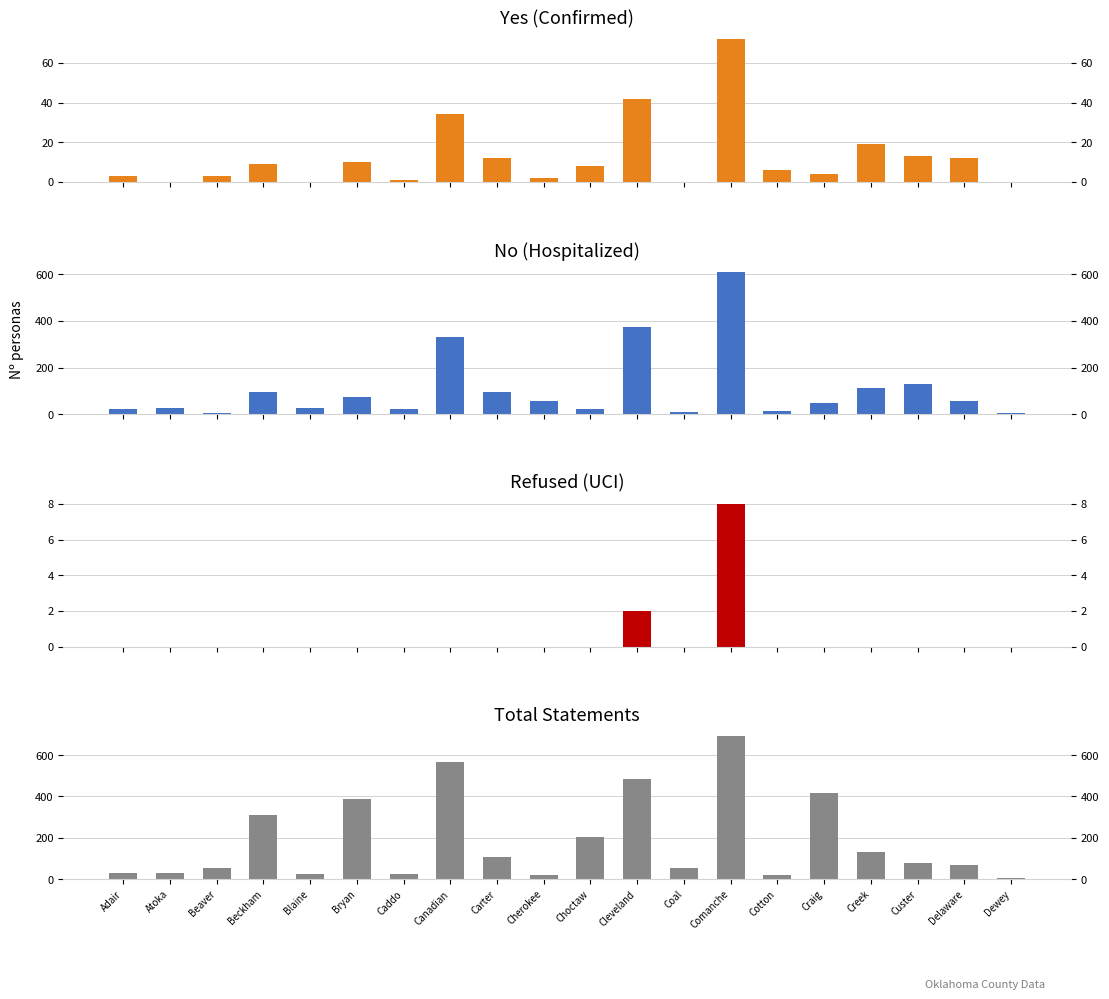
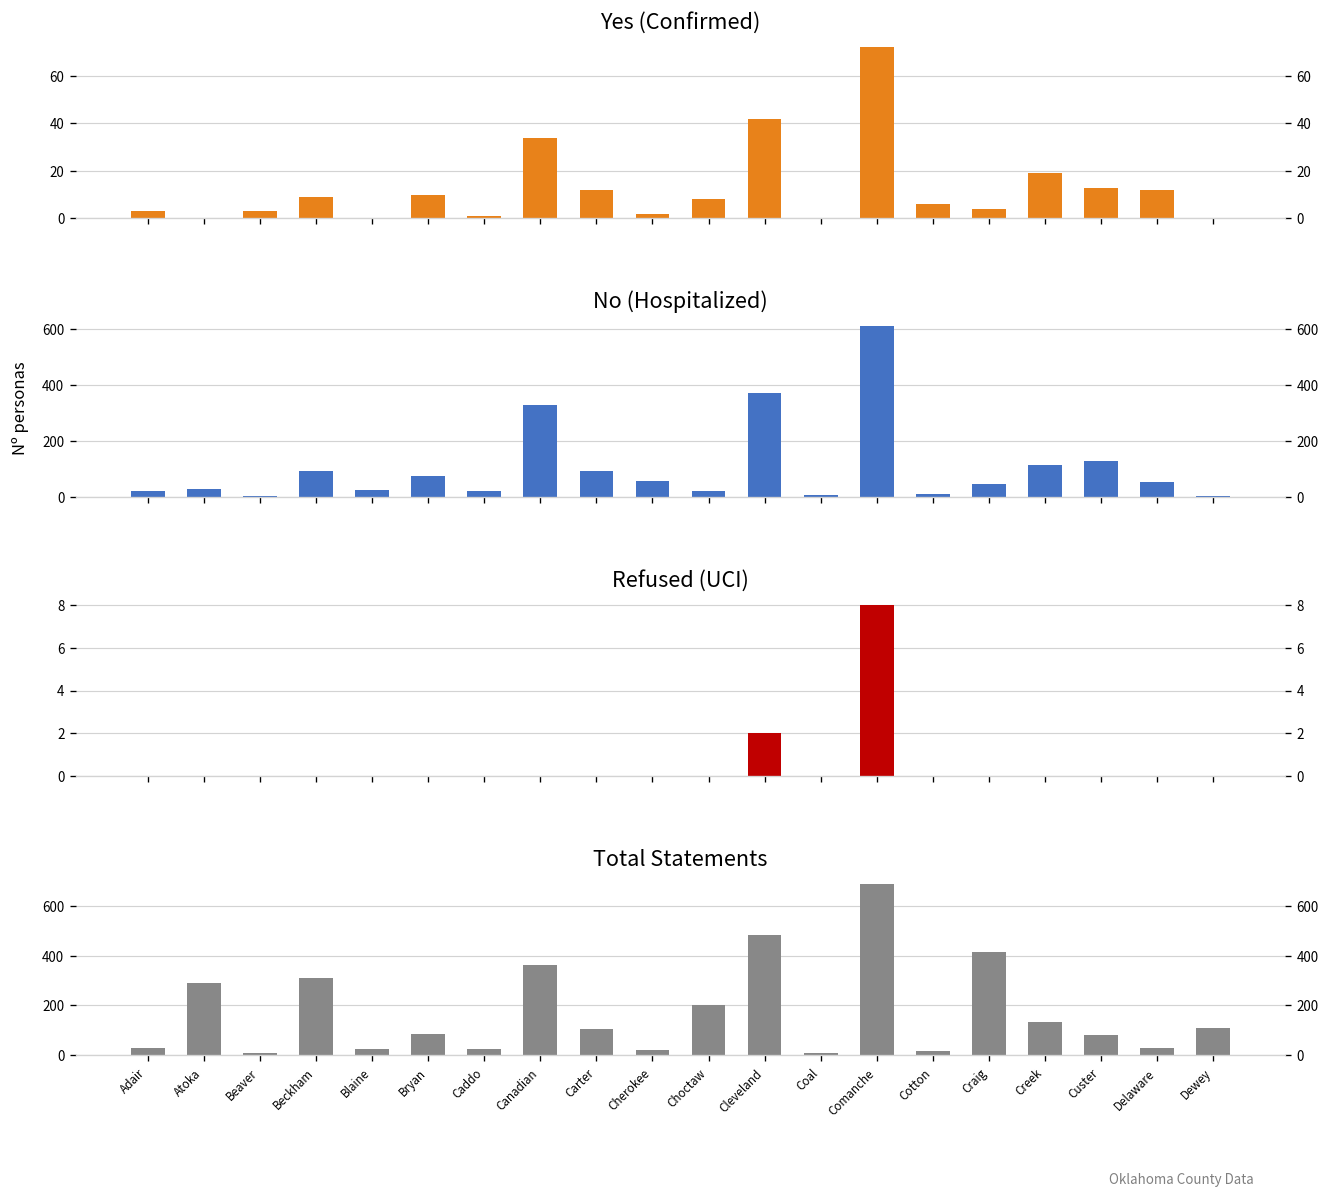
Total Statements, Atoka: 30 -> 290
Total Statements, Beaver: 60 -> 10
Total Statements, Bryan: 390 -> 90
Total Statements, Canadian: 570 -> 360
Total Statements, Coal: 50 -> 10
Total Statements, Delaware: 70 -> 30
Total Statements, Dewey: 0 -> 110
